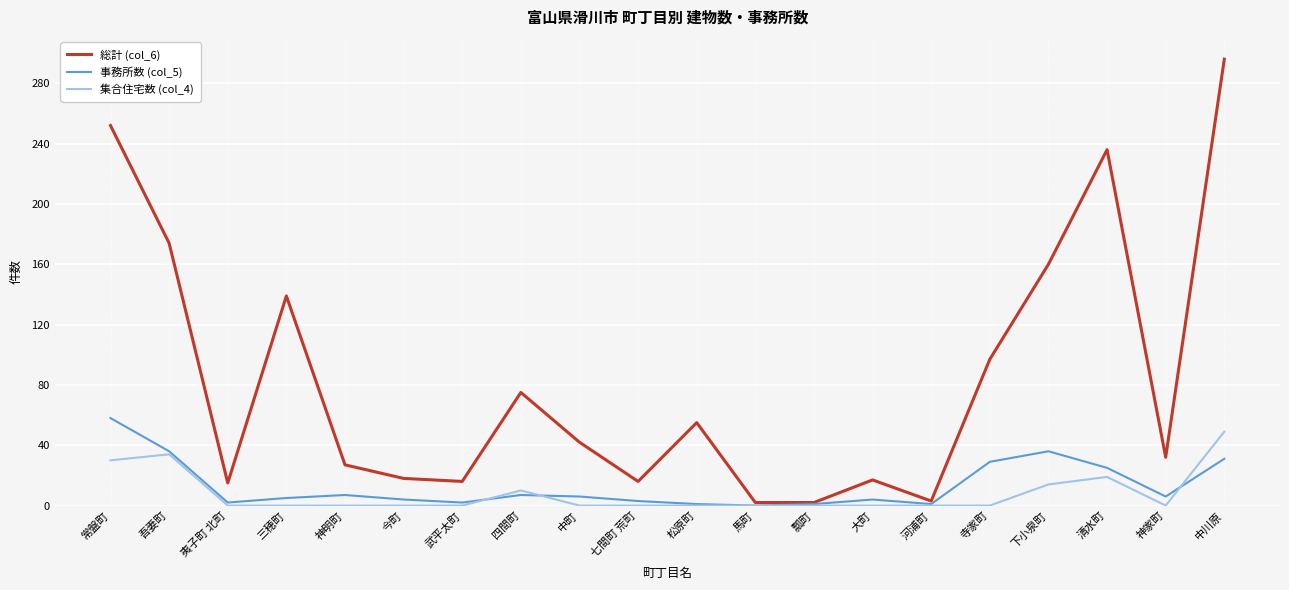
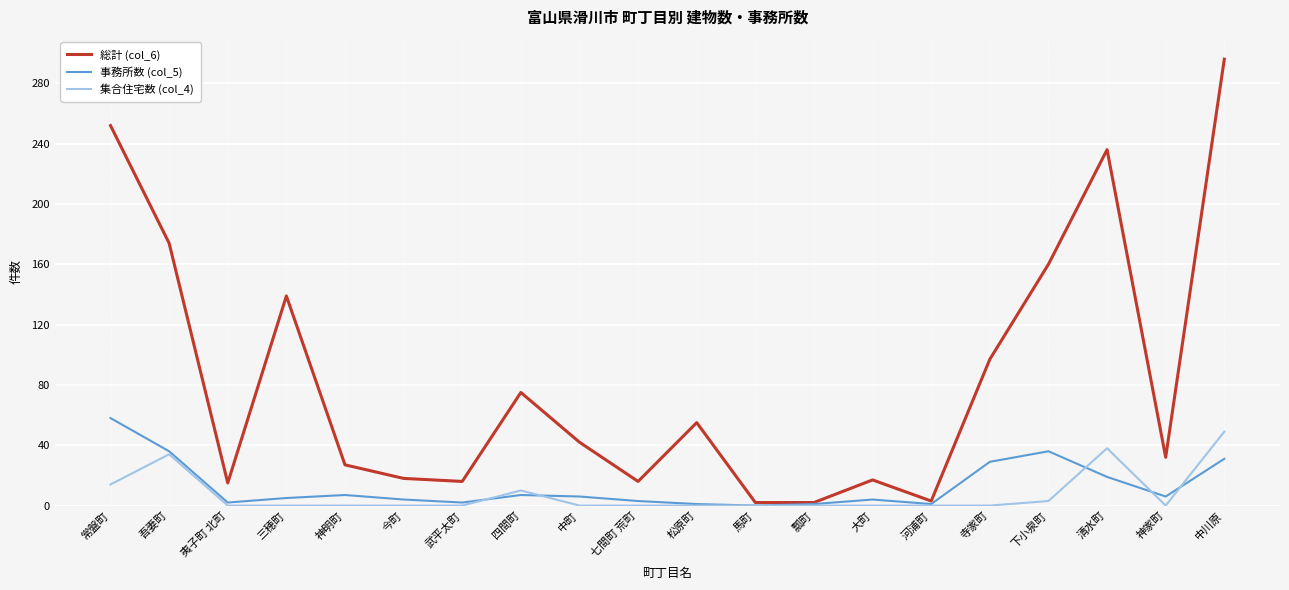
集合住宅数 (col_4), 常盤町: 30 -> 14
集合住宅数 (col_4), 下小泉町: 14 -> 3
事務所数 (col_5), 清水町: 25 -> 19
集合住宅数 (col_4), 清水町: 19 -> 38
